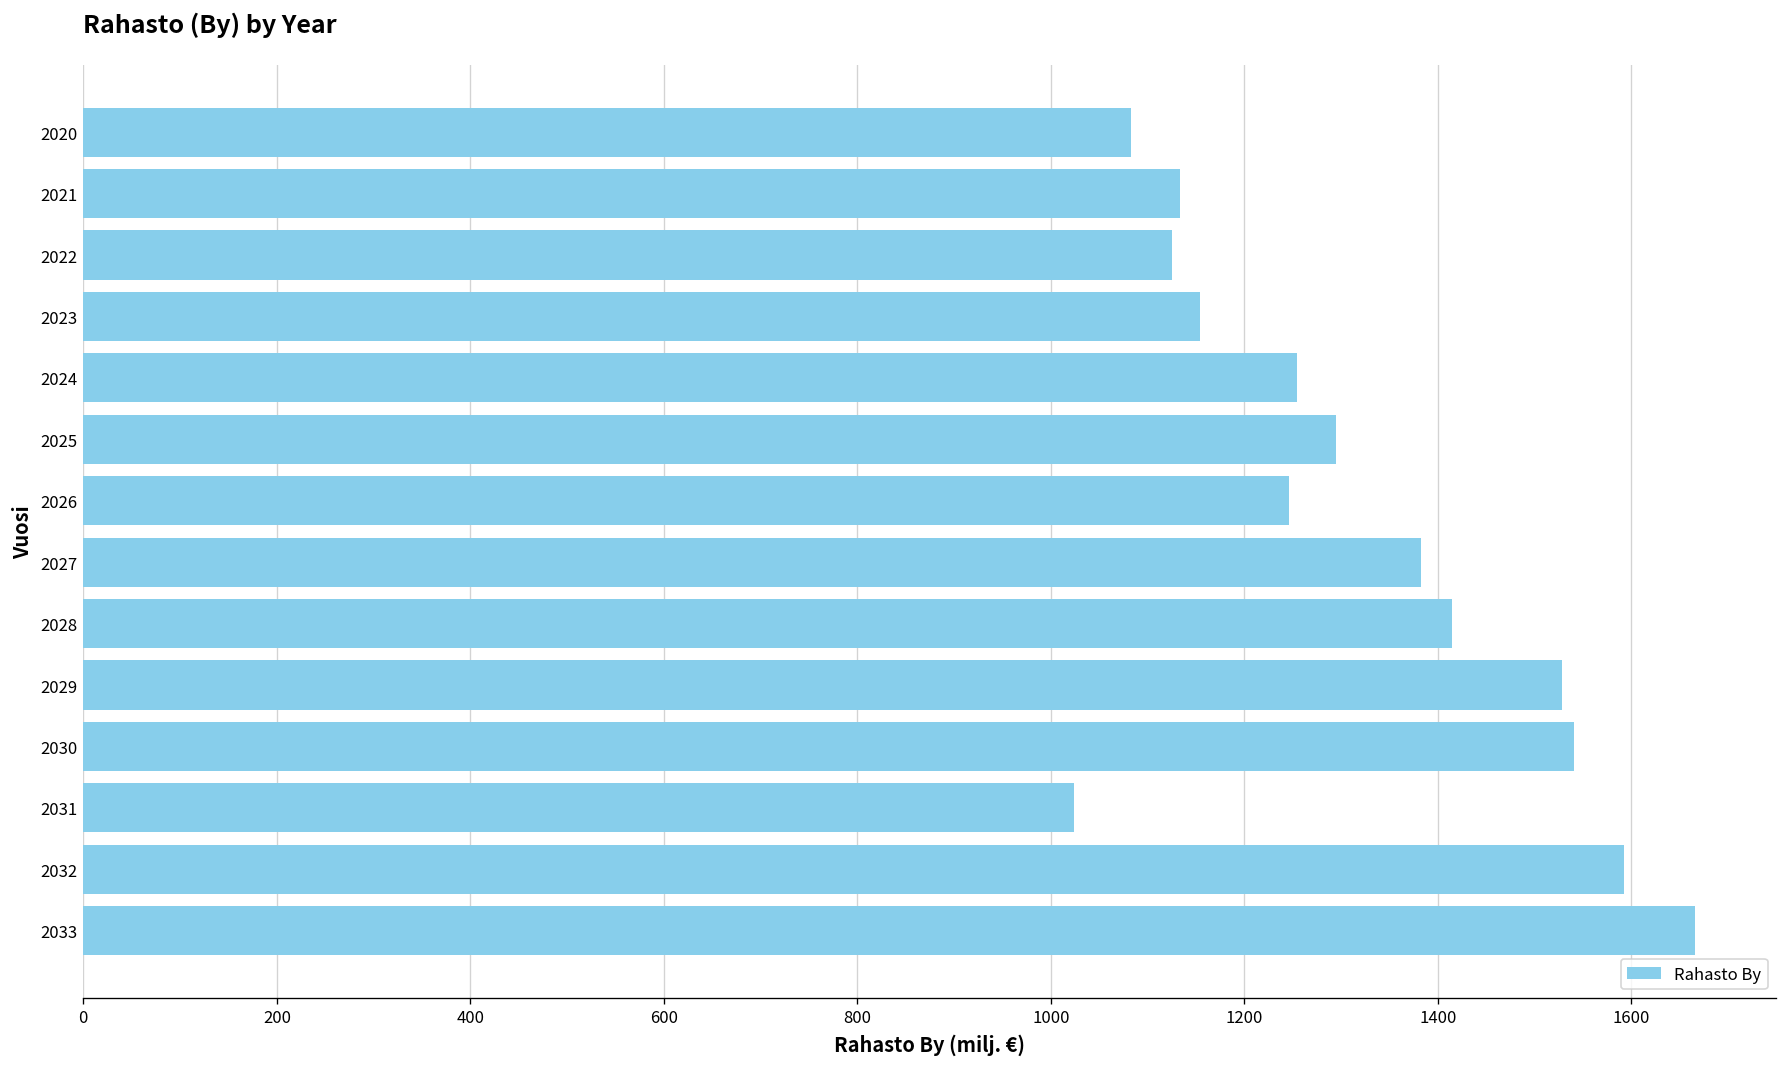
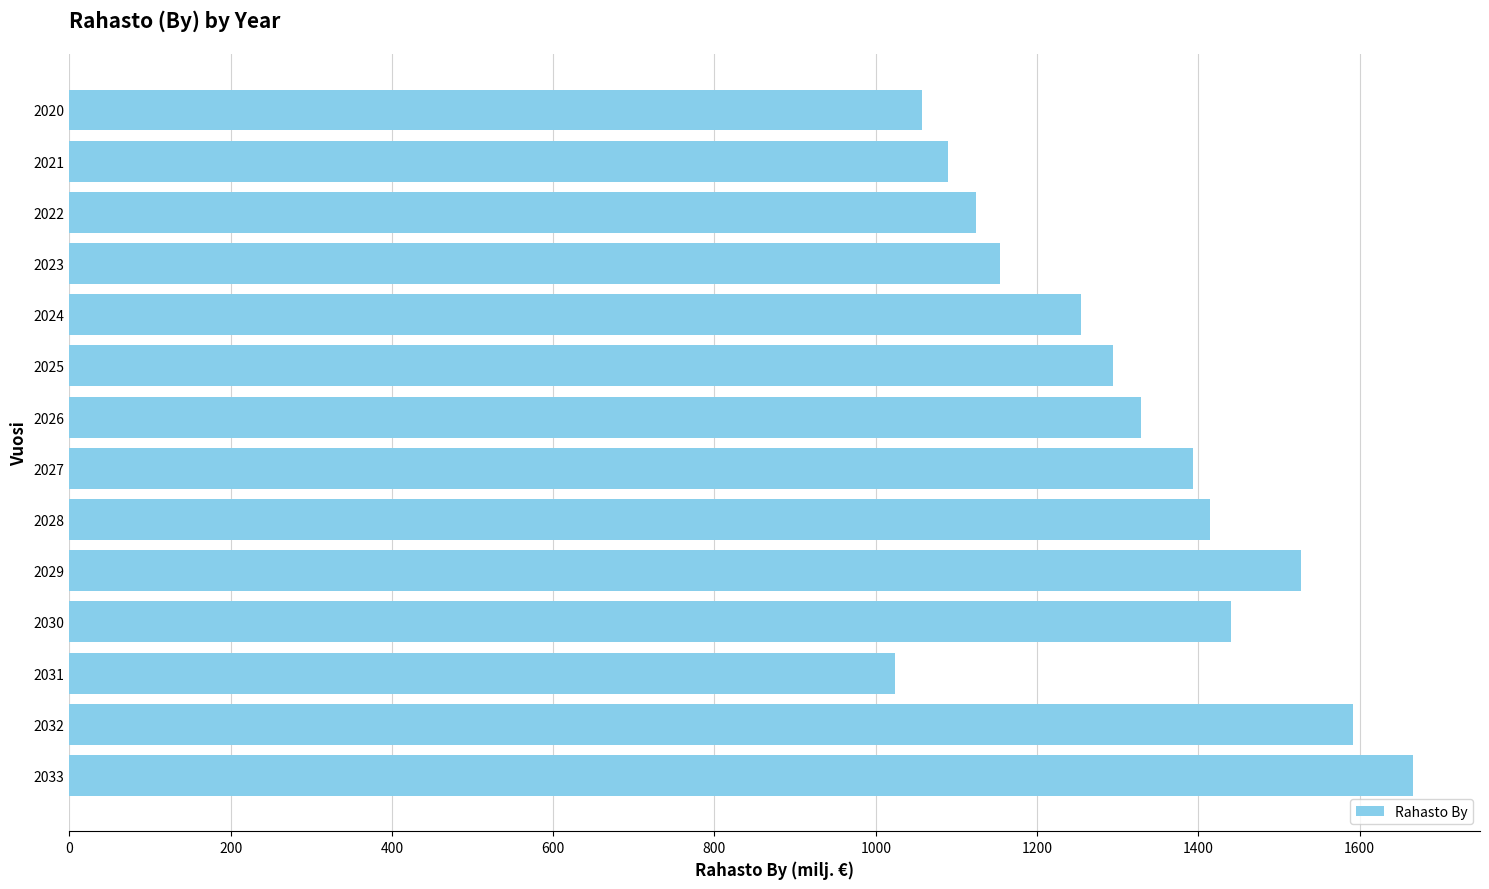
2020: 1080 -> 1060
2021: 1130 -> 1090
2026: 1250 -> 1330
2027: 1380 -> 1390
2030: 1540 -> 1440
